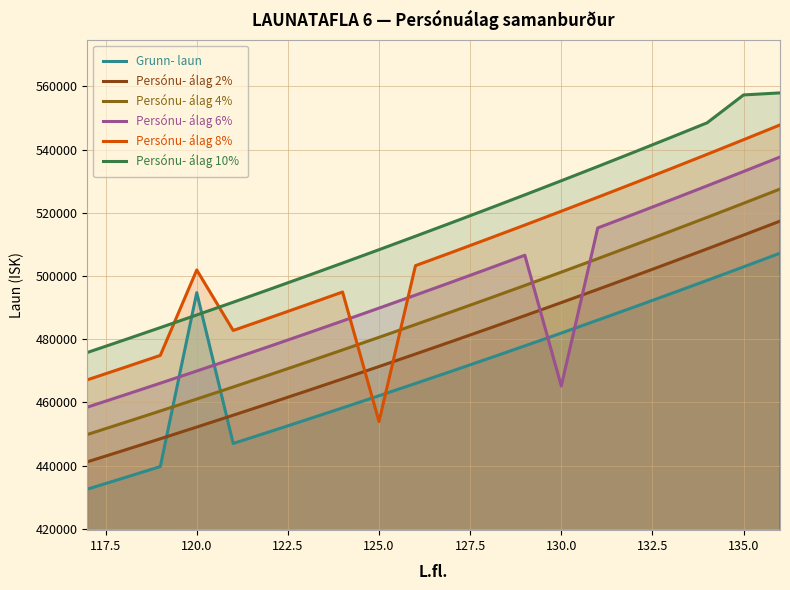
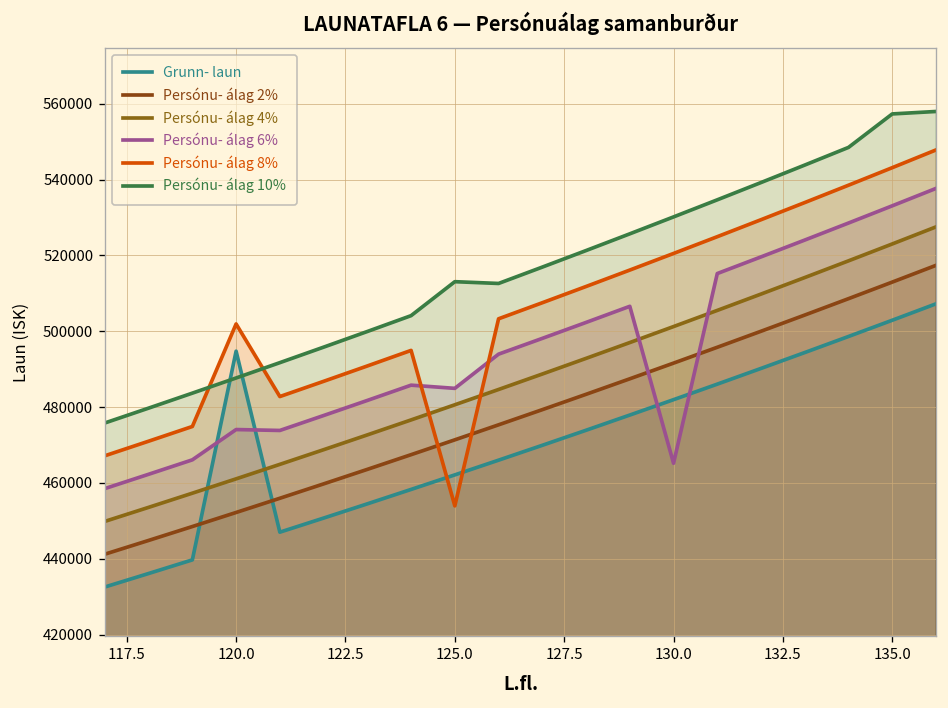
Persónu- álag 6%, 120.0: 470000 -> 474000
Persónu- álag 6%, 125.0: 490000 -> 485000
Persónu- álag 10%, 125.0: 508000 -> 513000
